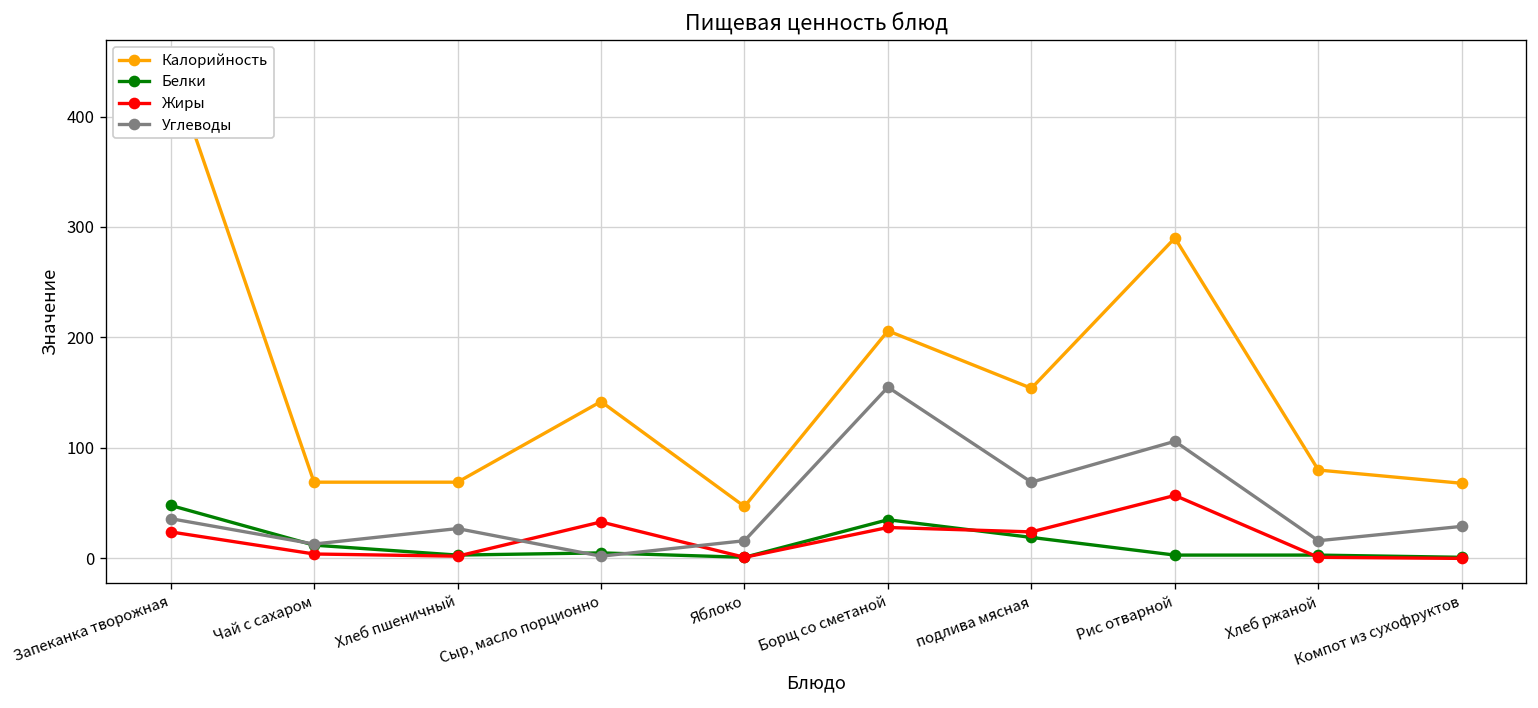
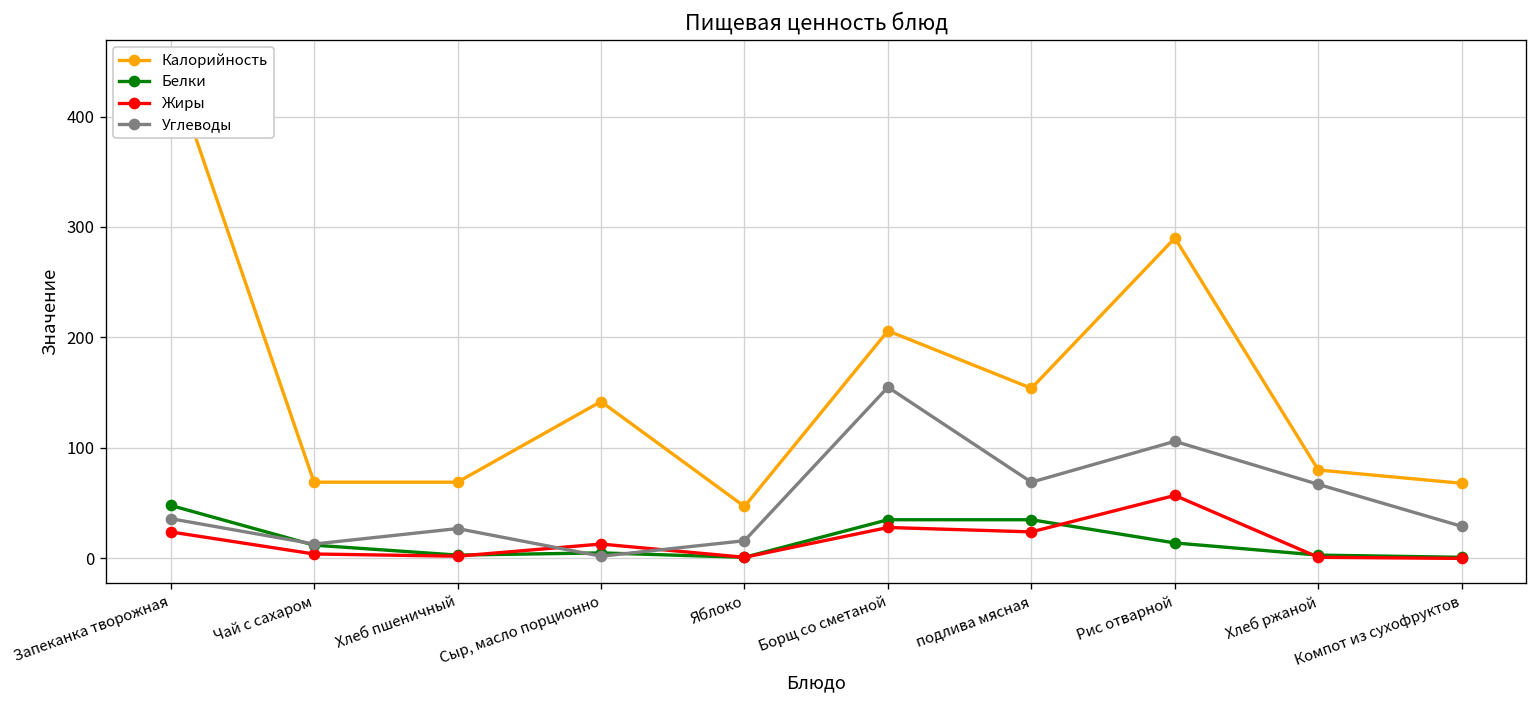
Жиры, Сыр, масло порционно: 30 -> 10
Белки, подлива мясная: 20 -> 40
Белки, Рис отварной: 0 -> 10
Углеводы, Хлеб ржаной: 20 -> 70
